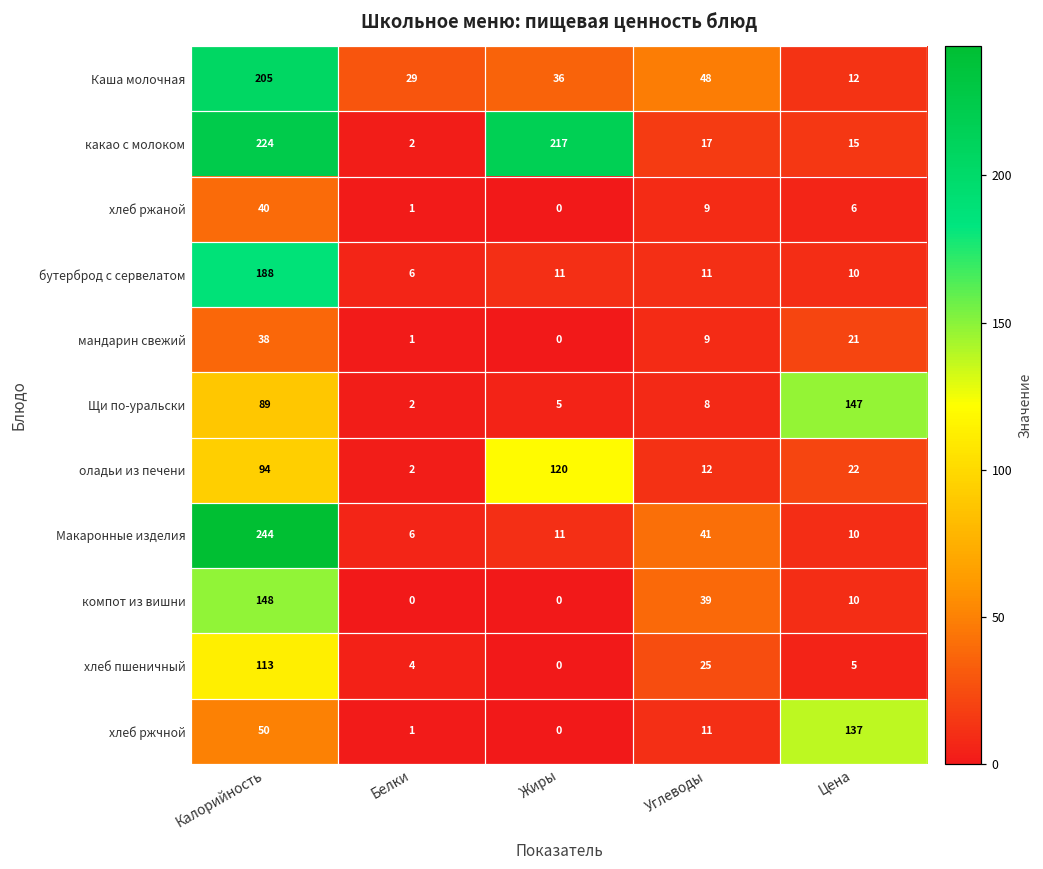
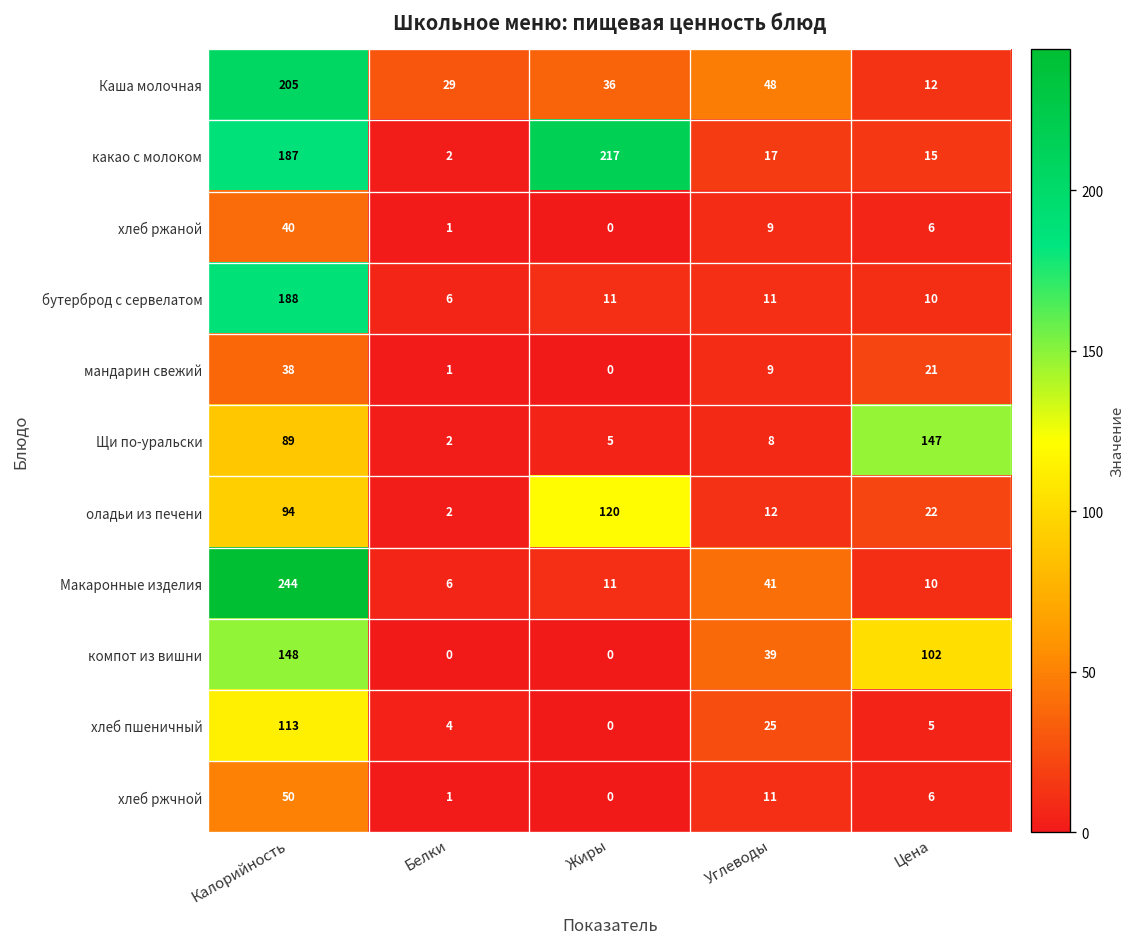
какао с молоком, Калорийность: 224 -> 187
компот из вишни, Цена: 10 -> 102
хлеб ржчной, Цена: 137 -> 6
